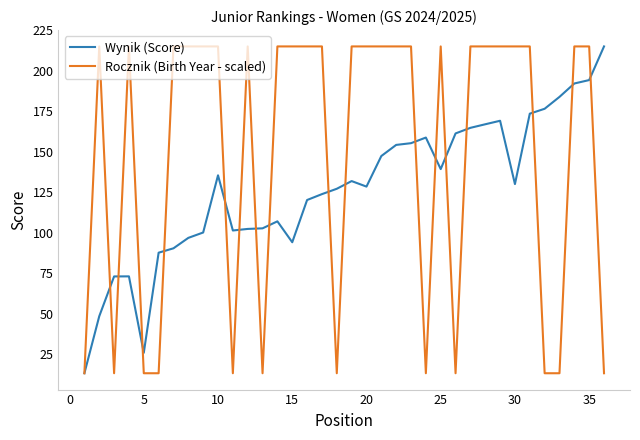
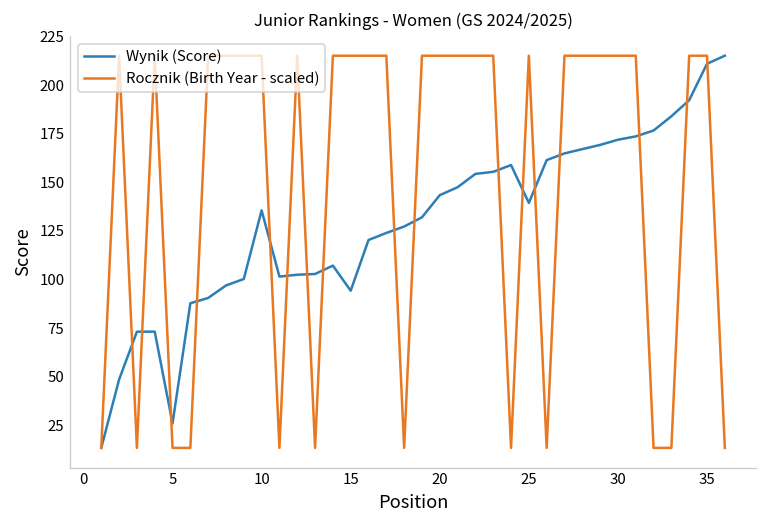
Wynik (Score), 20: 129 -> 143
Wynik (Score), 30: 130 -> 172
Wynik (Score), 35: 194 -> 211
